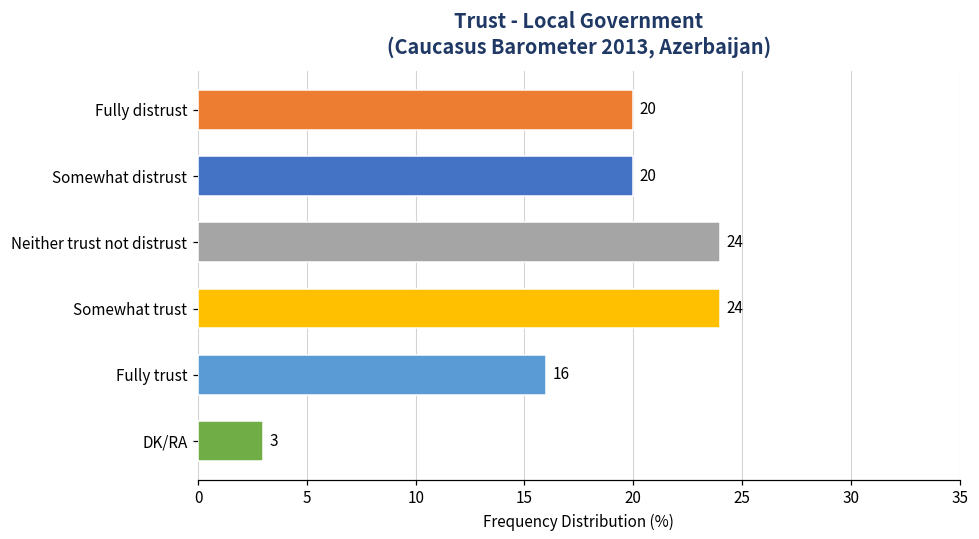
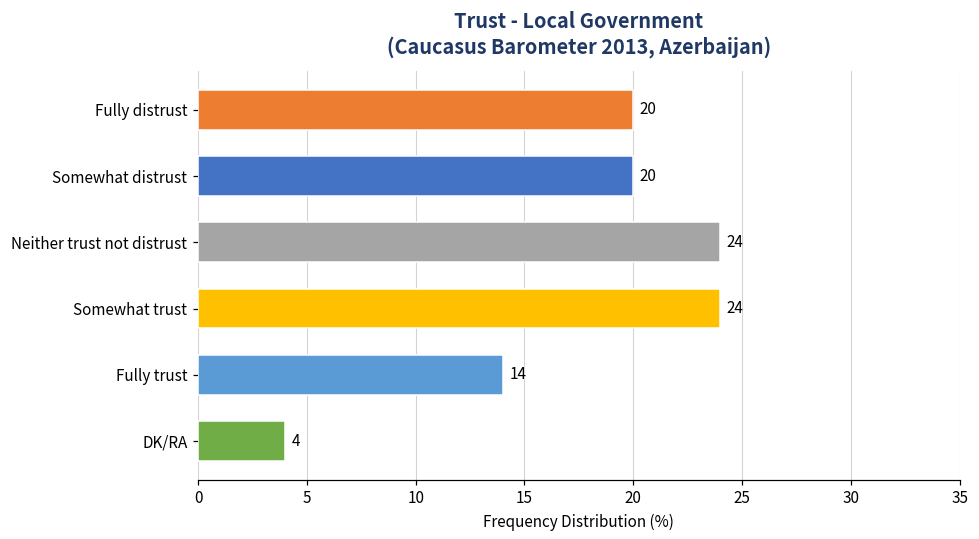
Fully trust: 16 -> 14
DK/RA: 3 -> 4
